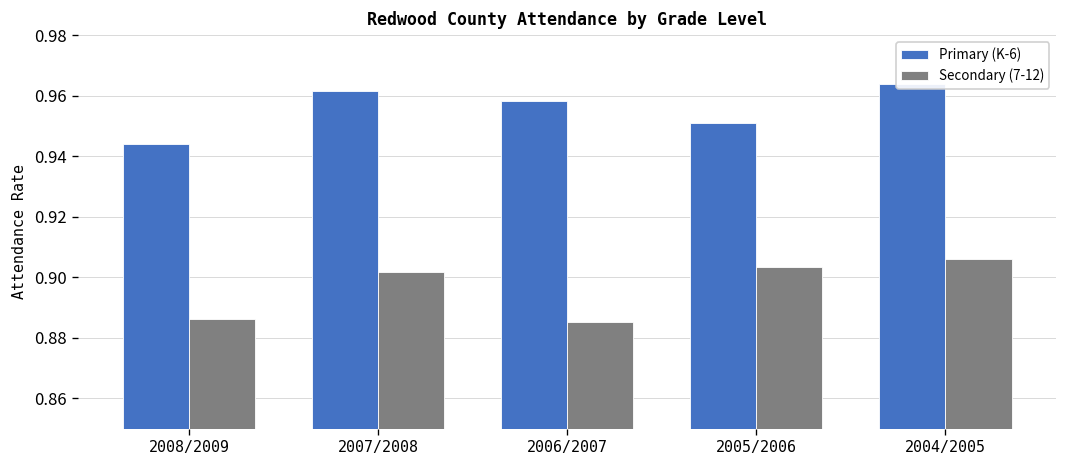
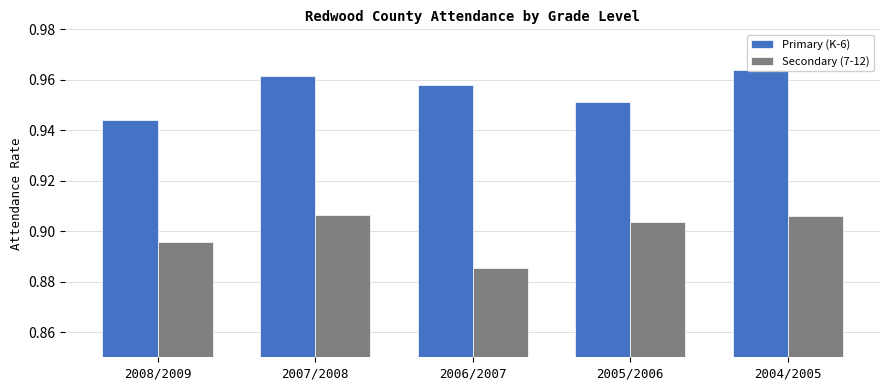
Secondary (7-12), 2008/2009: 0.886 -> 0.896
Secondary (7-12), 2007/2008: 0.902 -> 0.906
